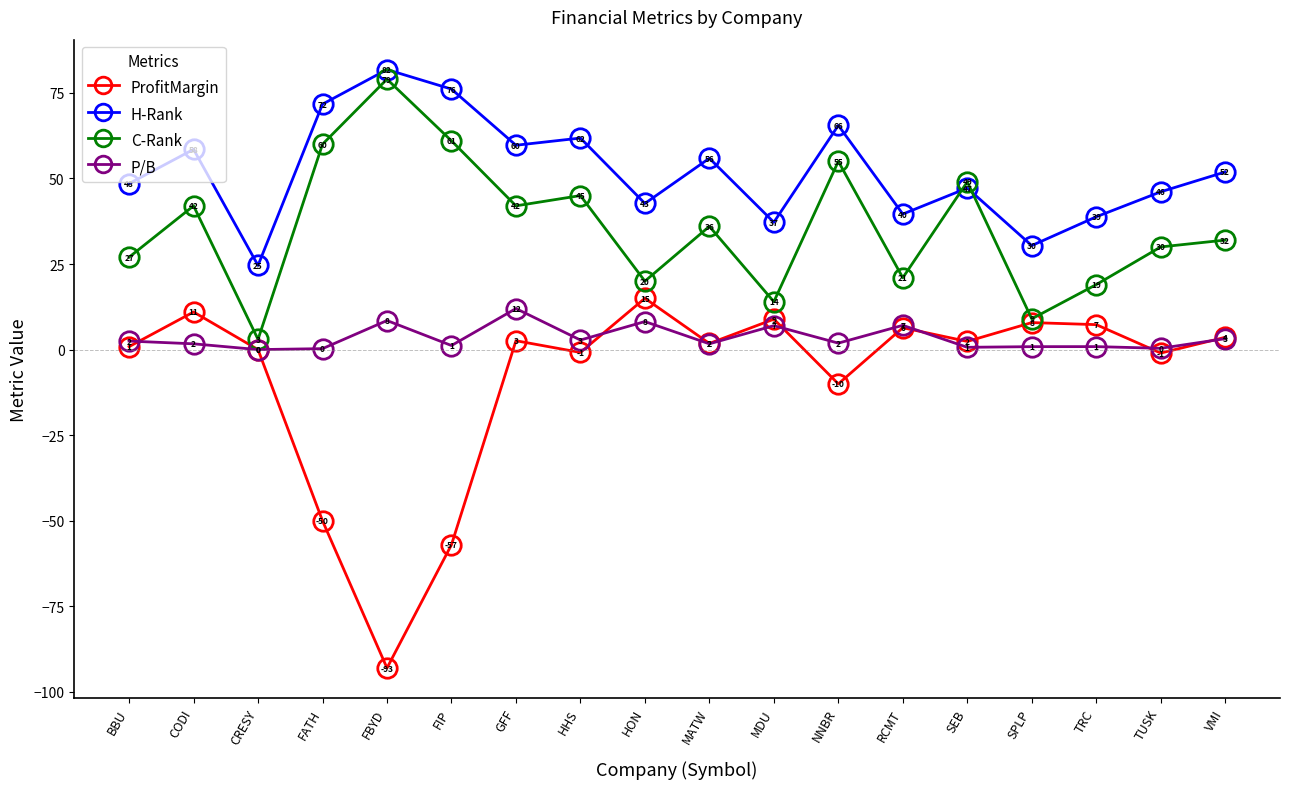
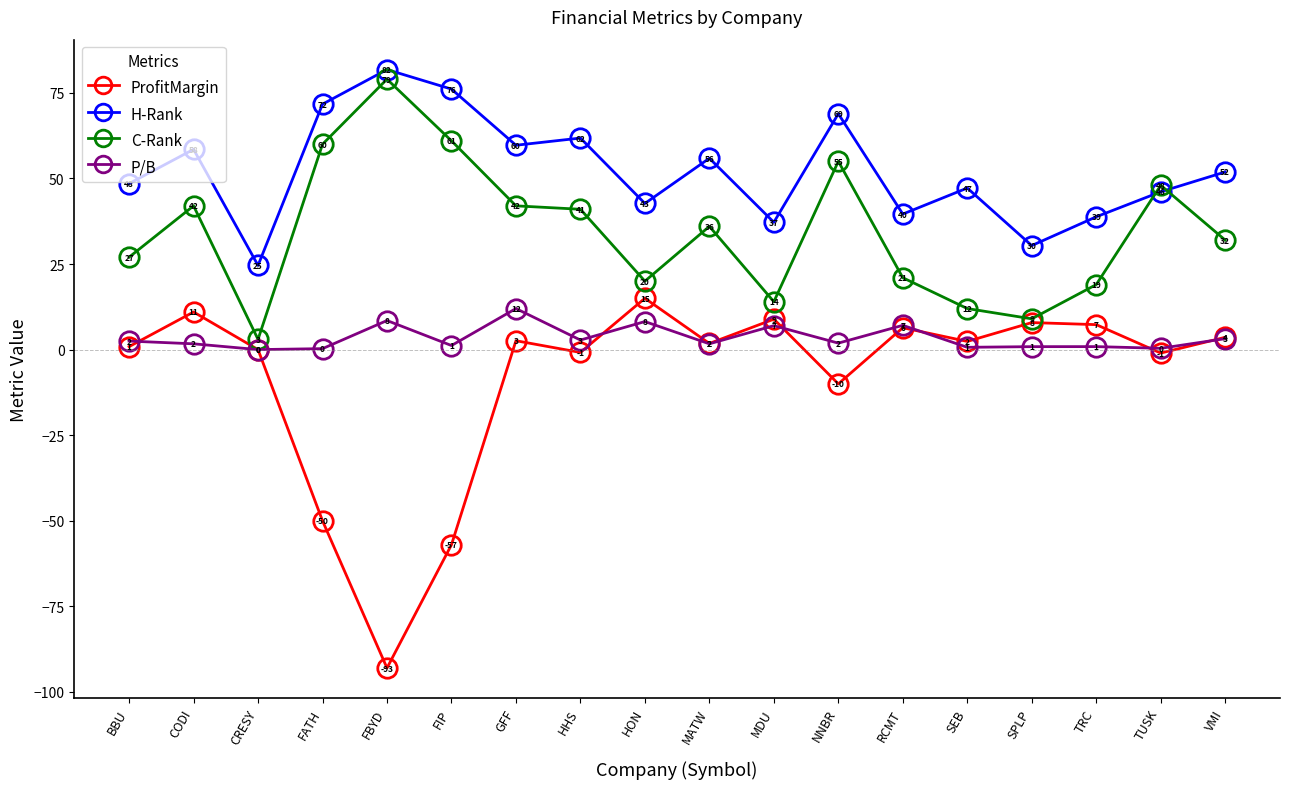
C-Rank, HHS: 45 -> 41
H-Rank, NNBR: 66 -> 69
C-Rank, SEB: 49 -> 12
C-Rank, TUSK: 30 -> 48
